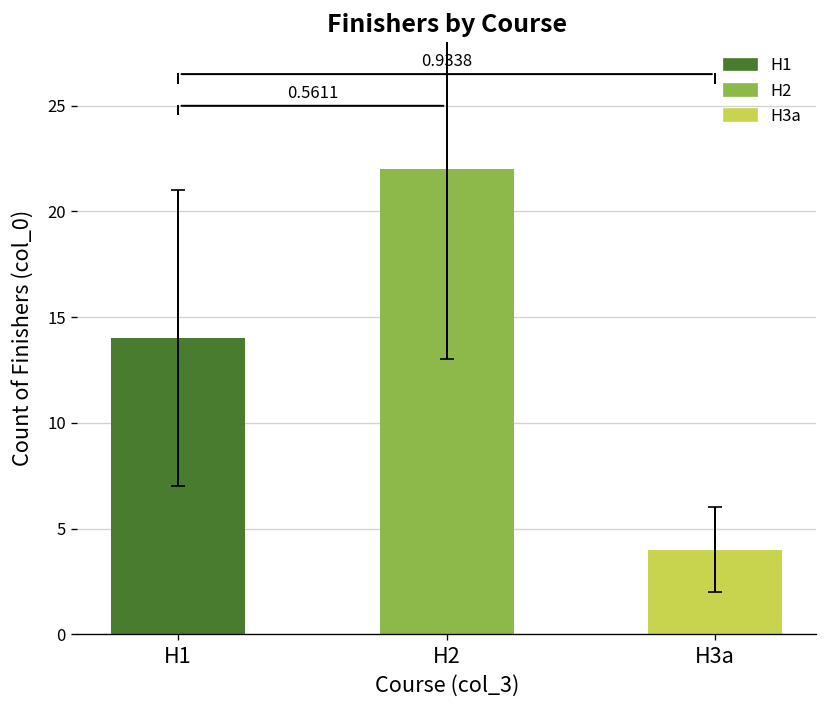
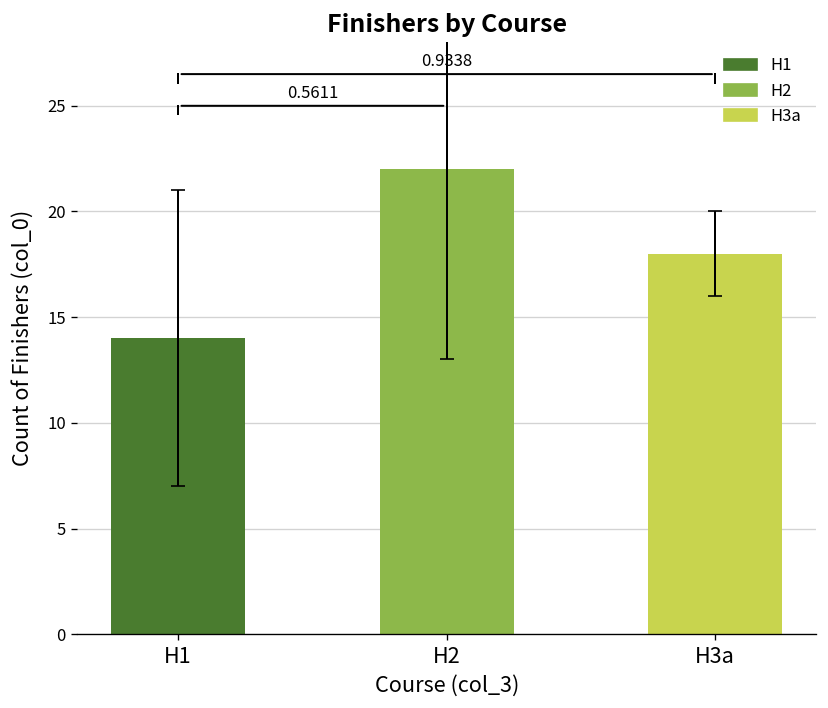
H3a, H3a: 4 -> 18
